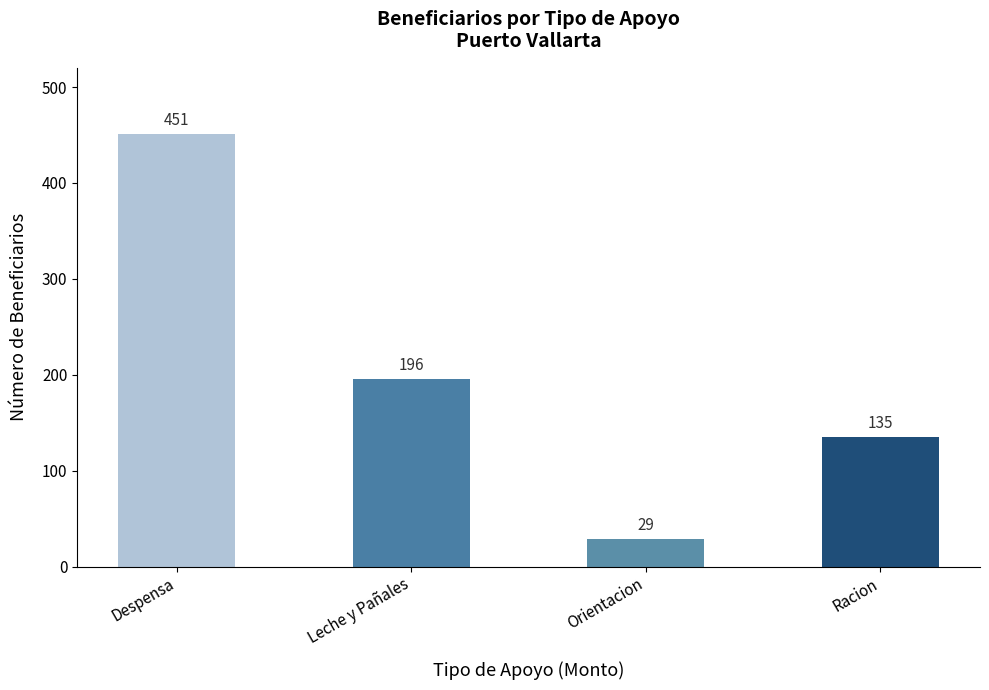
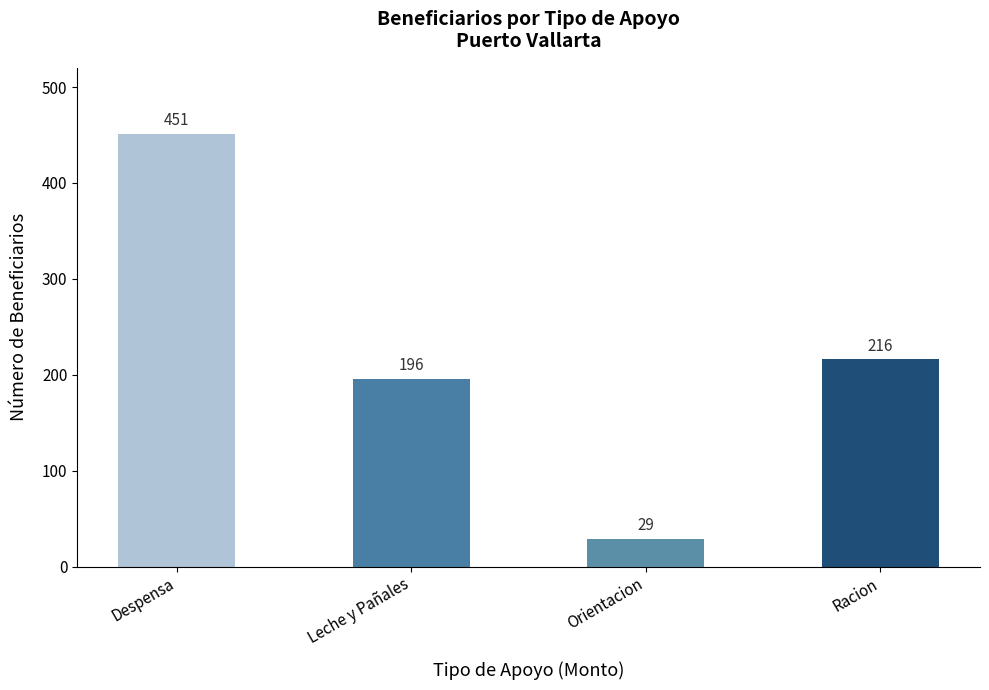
Racion: 135 -> 216
